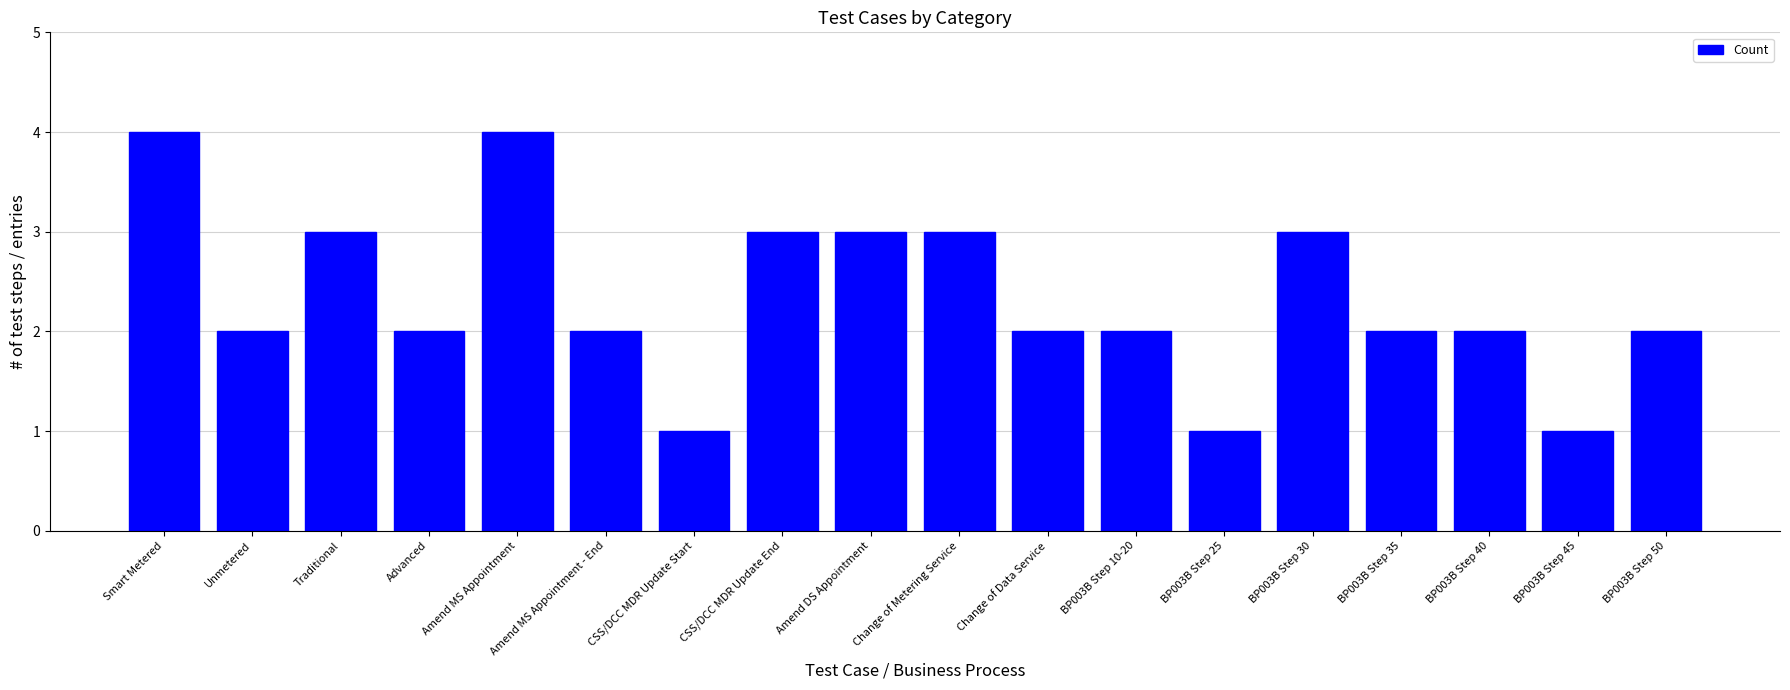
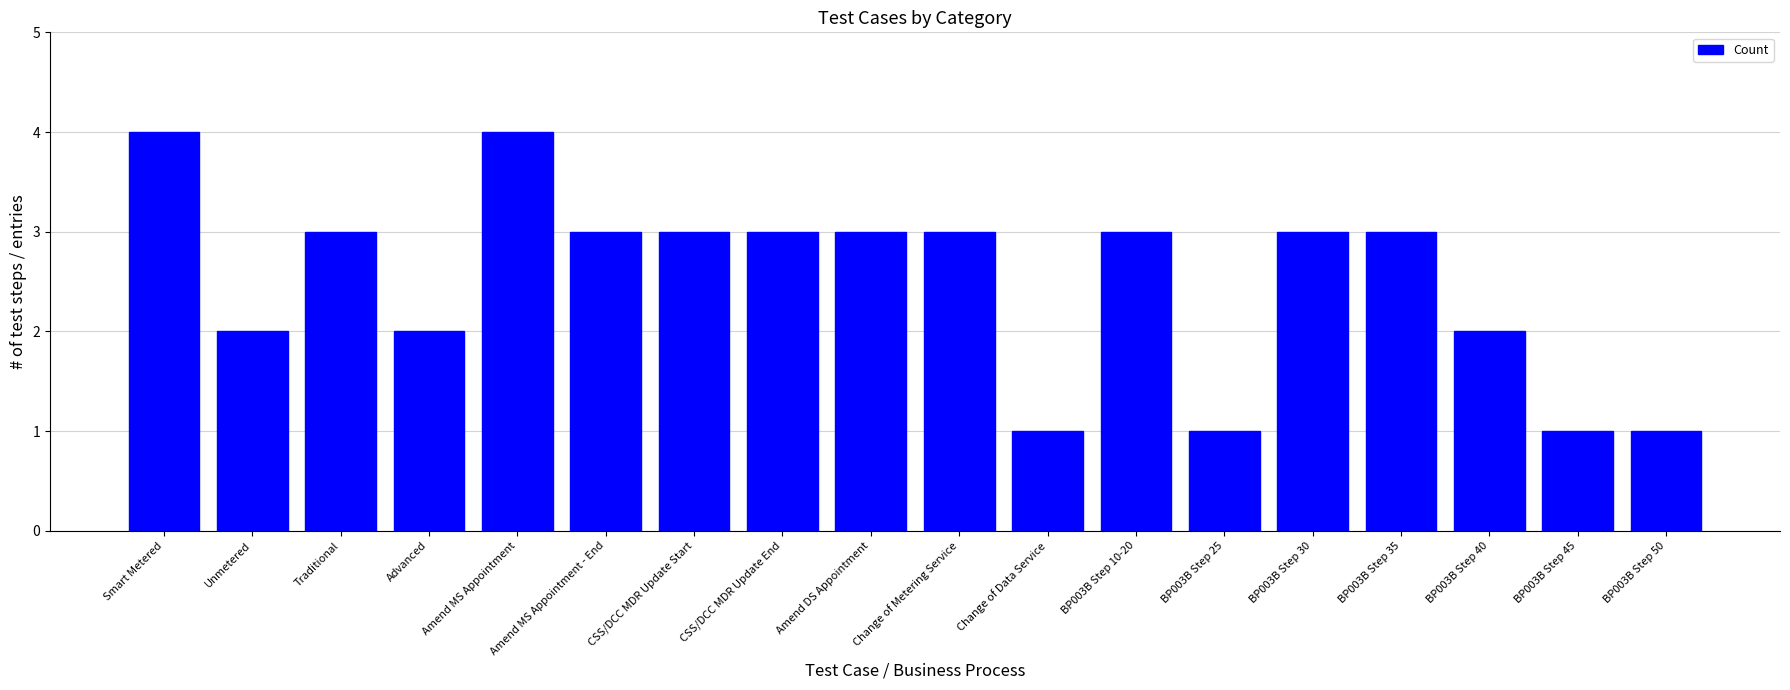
Amend MS Appointment - End: 2 -> 3
CSS/DCC MDR Update Start: 1 -> 3
Change of Data Service: 2 -> 1
BP003B Step 10-20: 2 -> 3
BP003B Step 35: 2 -> 3
BP003B Step 50: 2 -> 1
